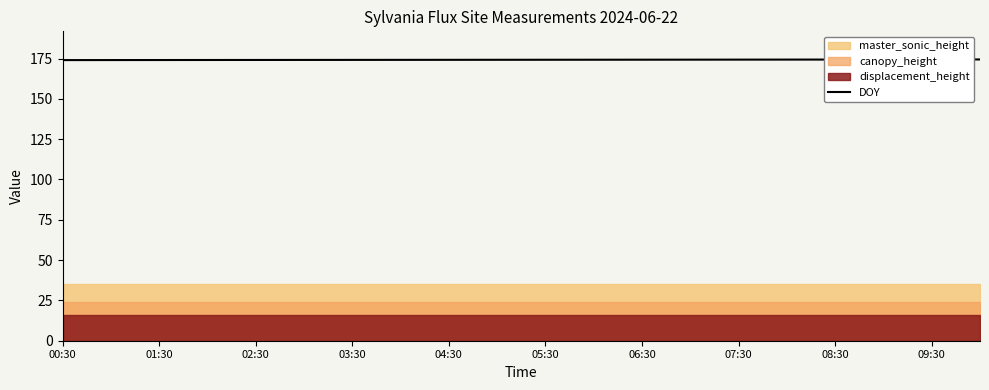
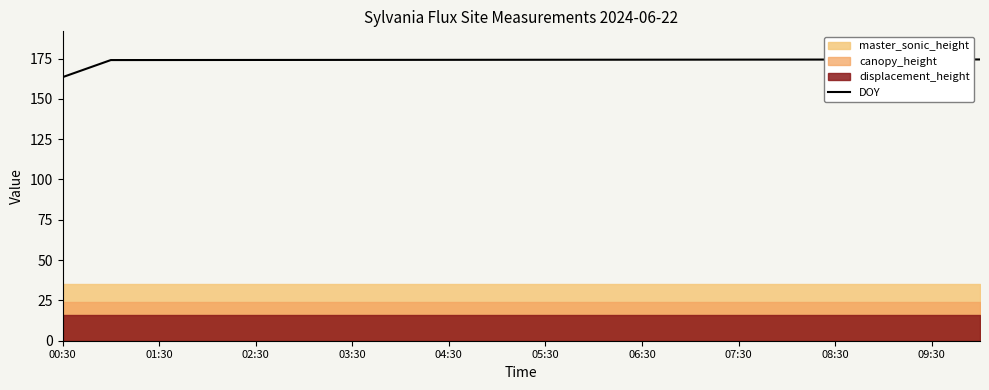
DOY, 00:30: 174 -> 163
